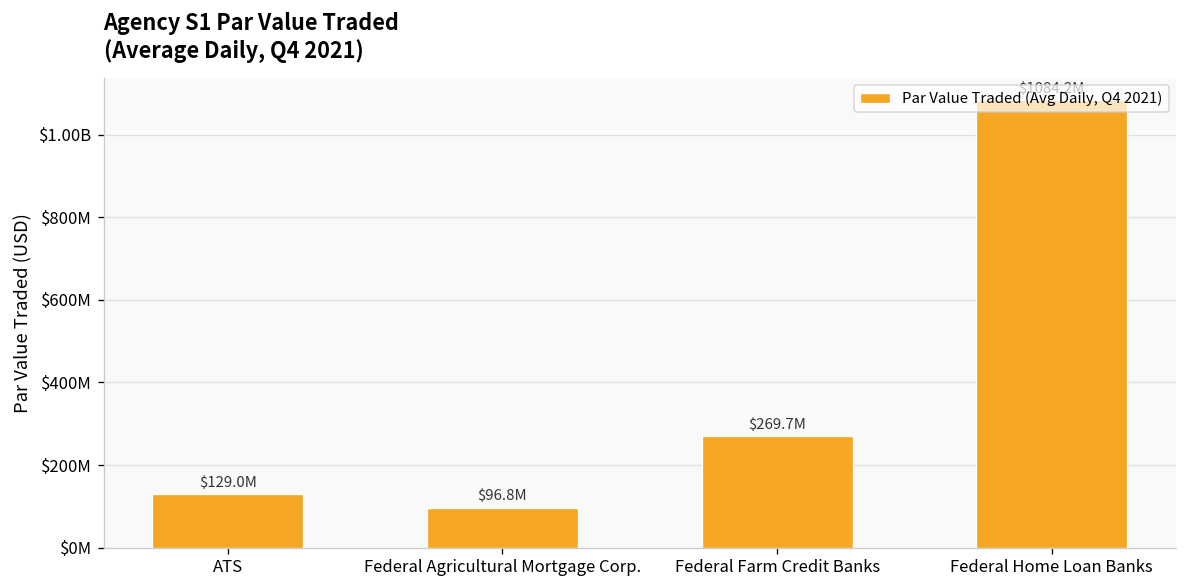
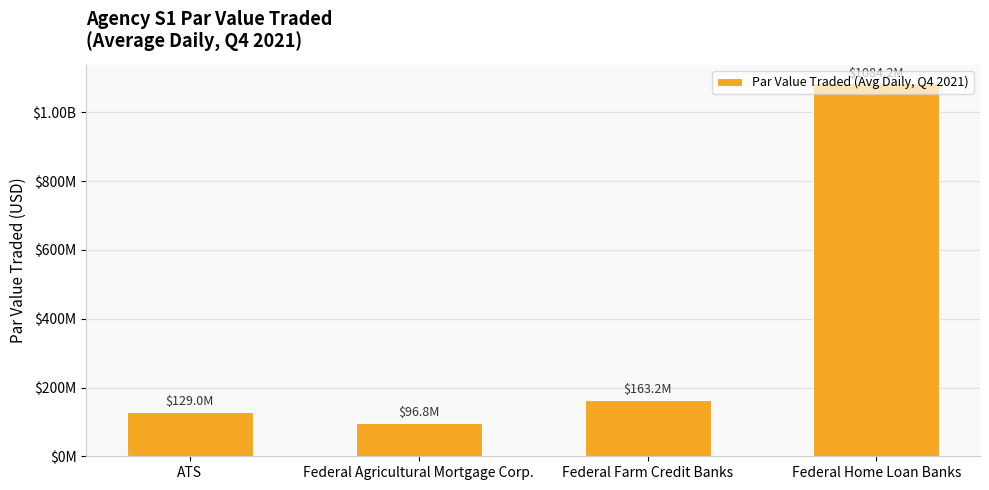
Federal Farm Credit Banks: $269.7M -> $163.2M
